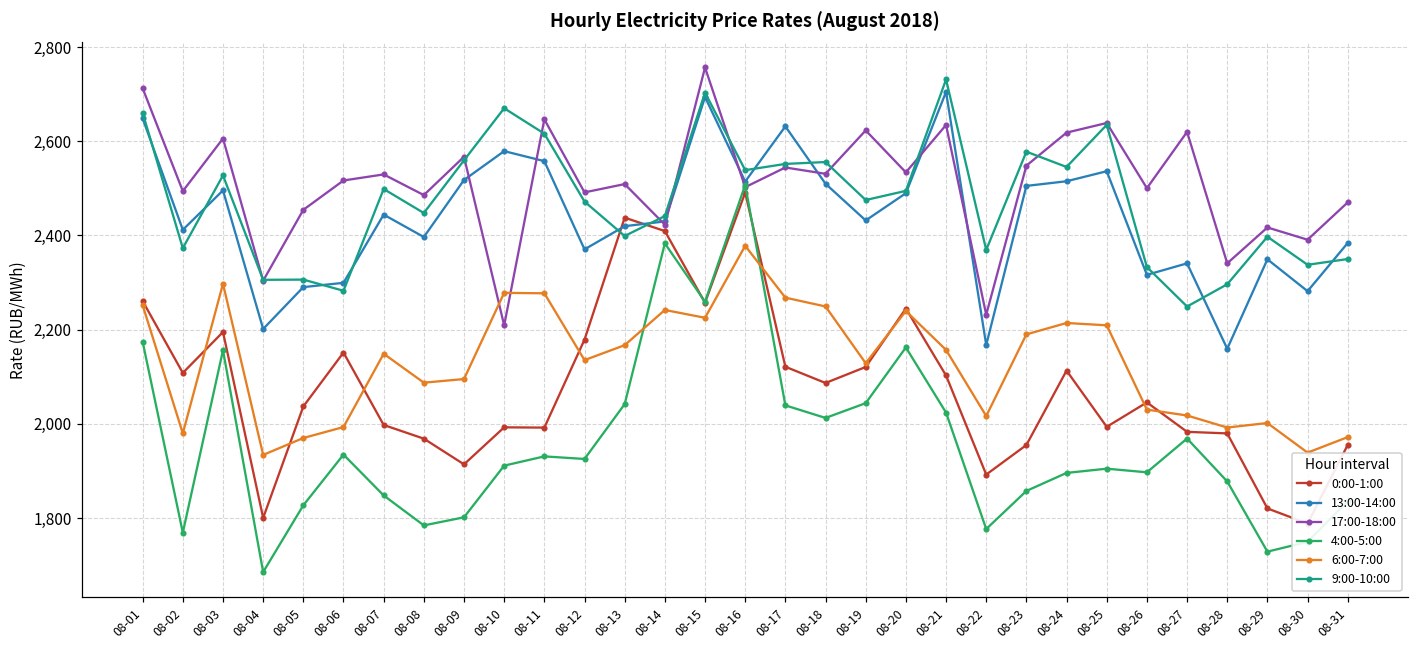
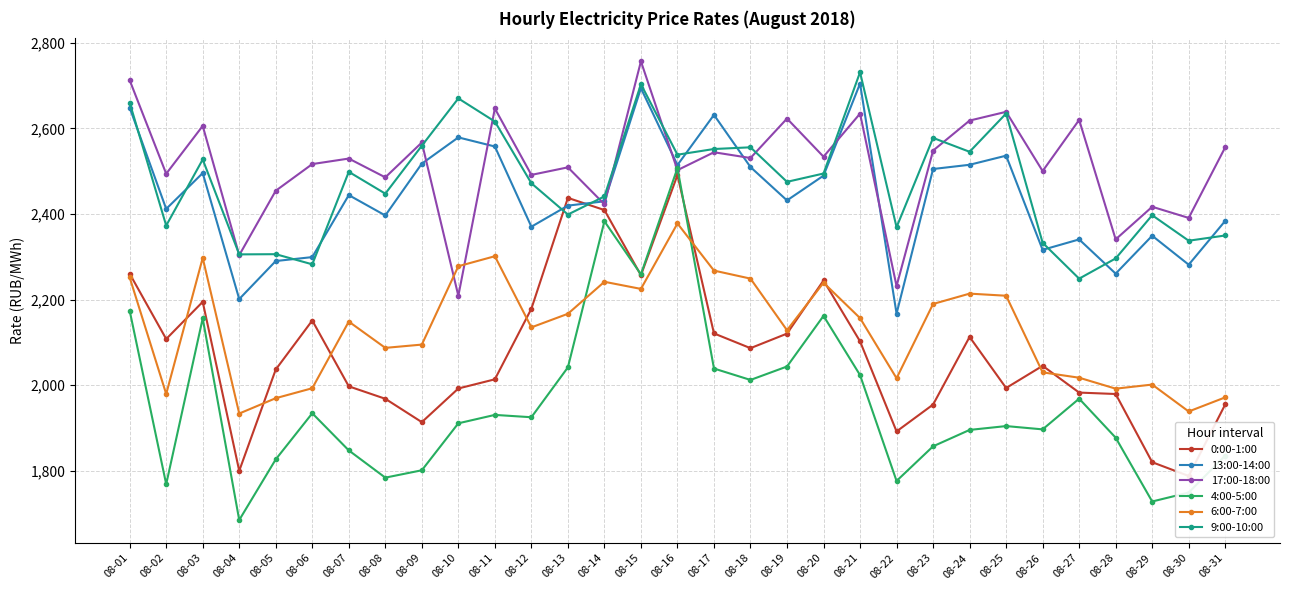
0:00-1:00, 08-11: 1,990 -> 2,010
6:00-7:00, 08-11: 2,280 -> 2,300
13:00-14:00, 08-28: 2,160 -> 2,260
17:00-18:00, 08-31: 2,470 -> 2,560
